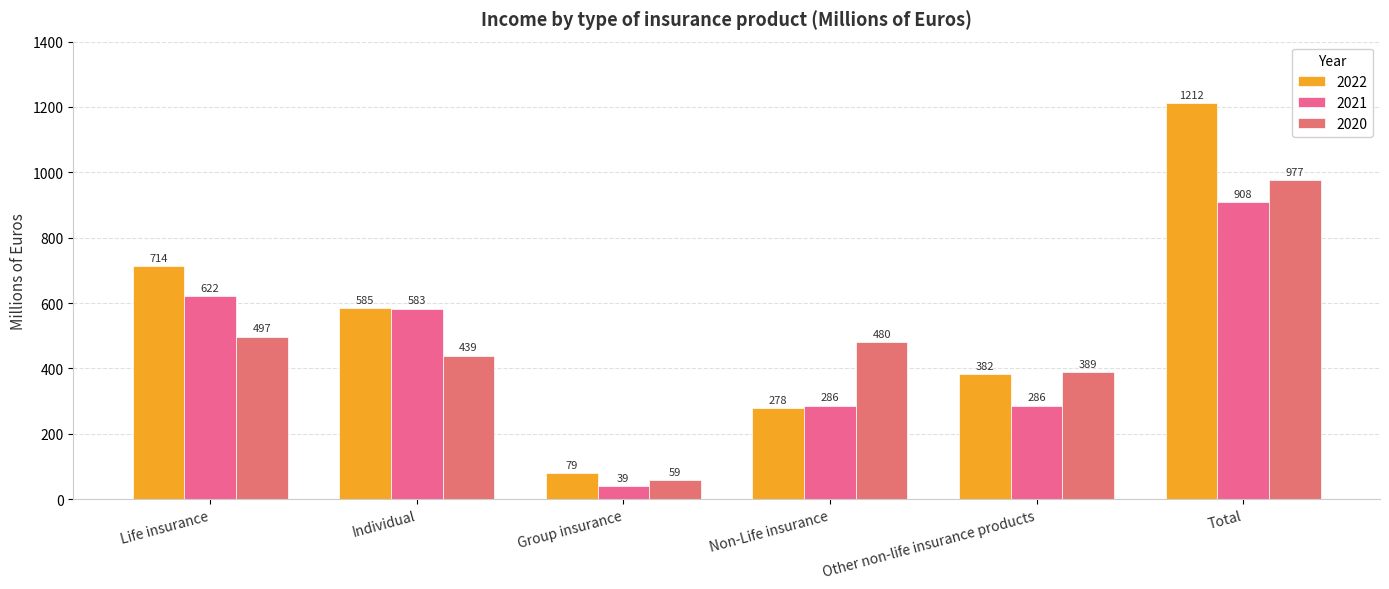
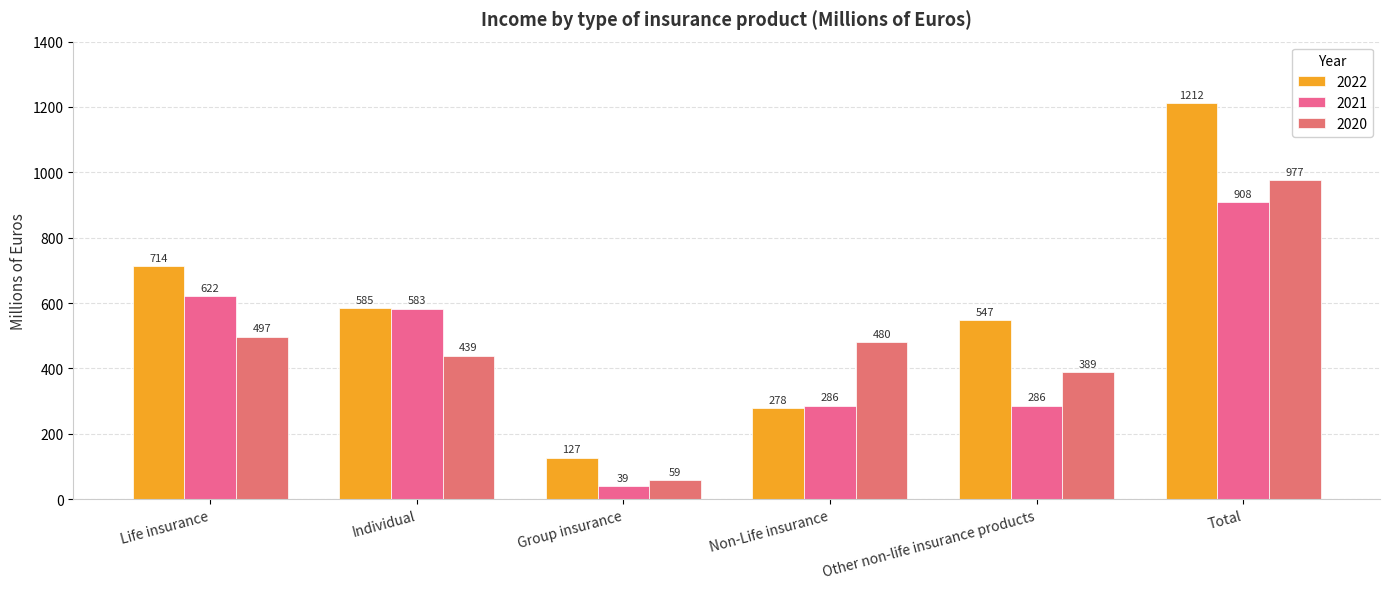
2022, Group insurance: 79 -> 127
2022, Other non-life insurance products: 382 -> 547
